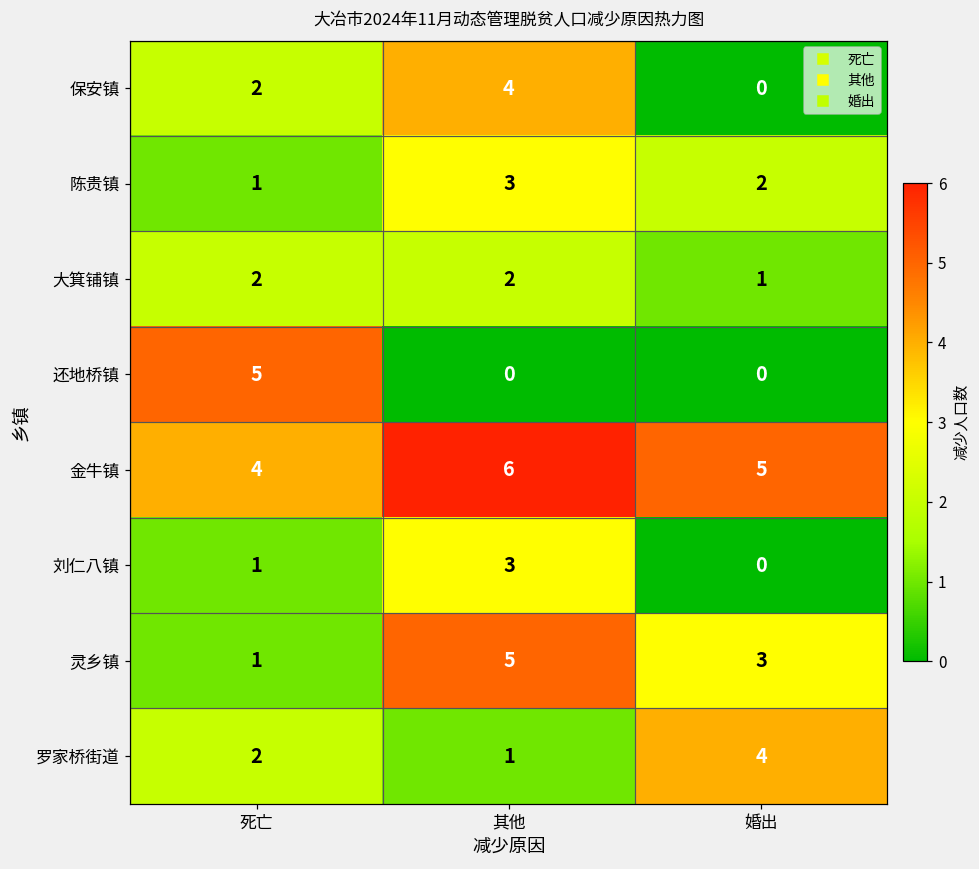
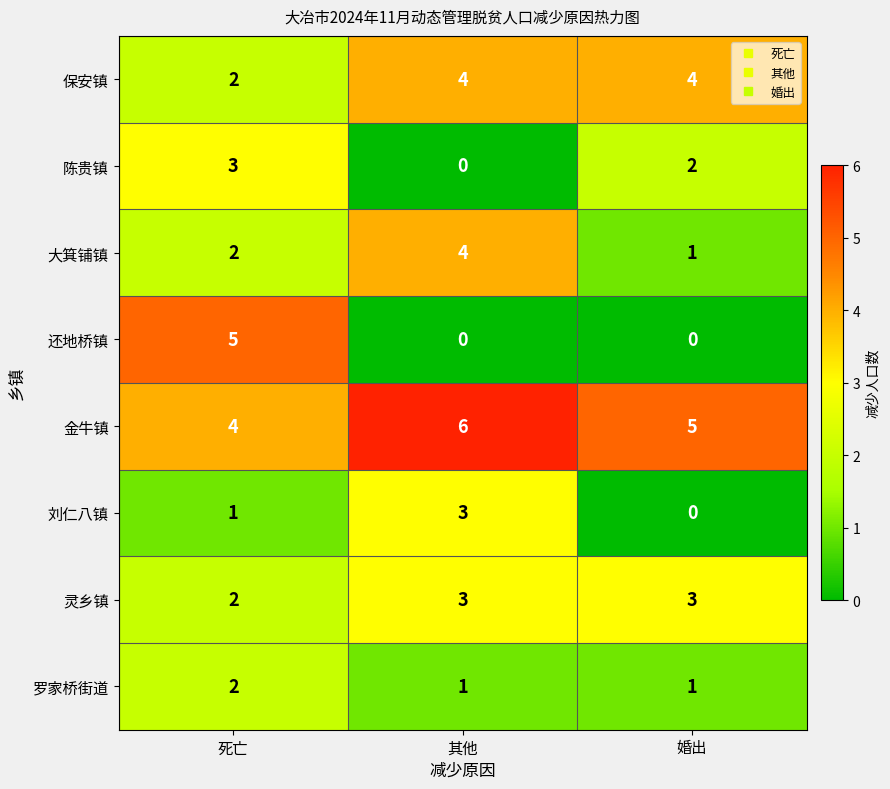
保安镇, 婚出: 0 -> 4
陈贵镇, 死亡: 1 -> 3
陈贵镇, 其他: 3 -> 0
大箕铺镇, 其他: 2 -> 4
灵乡镇, 死亡: 1 -> 2
灵乡镇, 其他: 5 -> 3
罗家桥街道, 婚出: 4 -> 1
